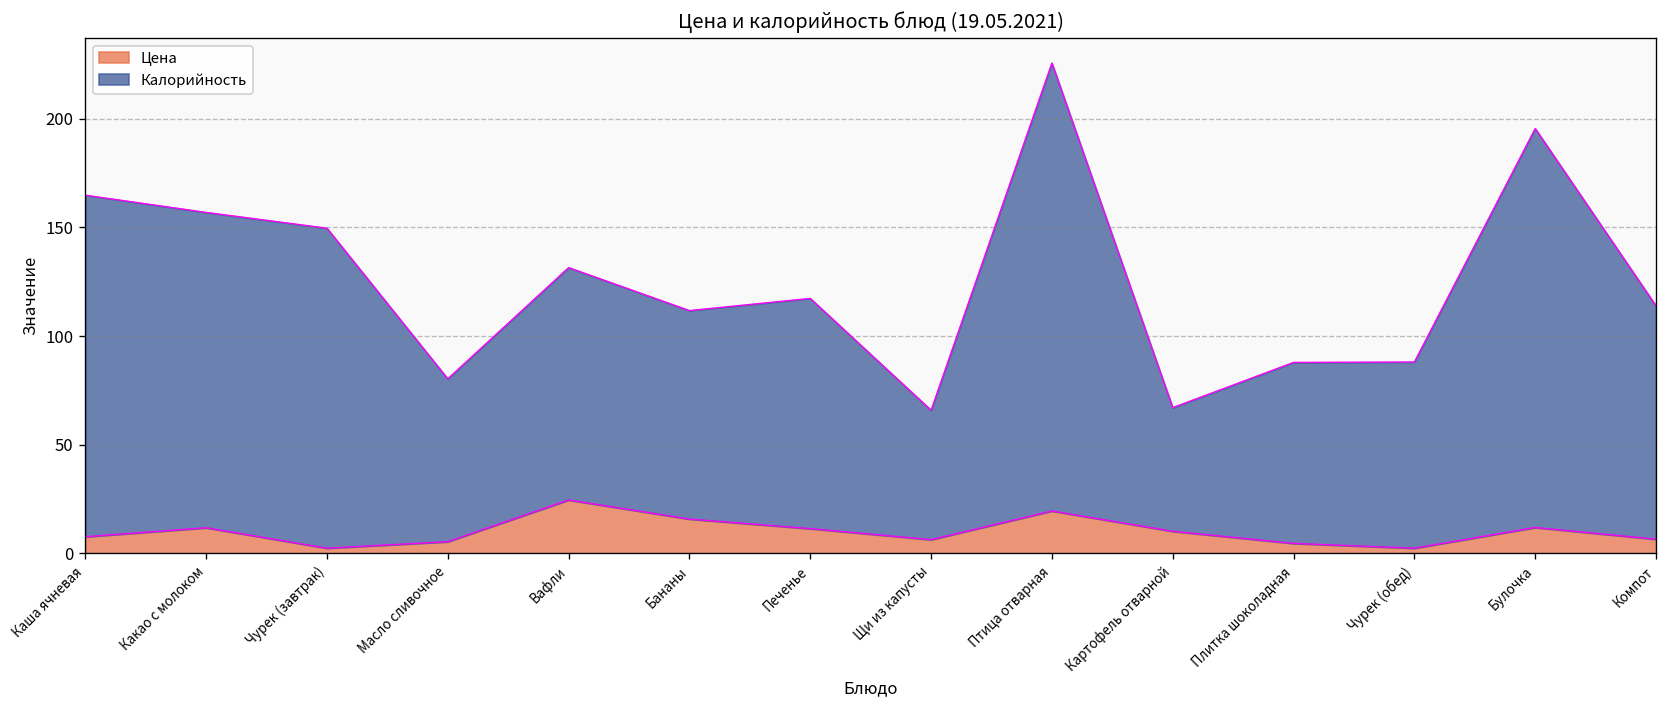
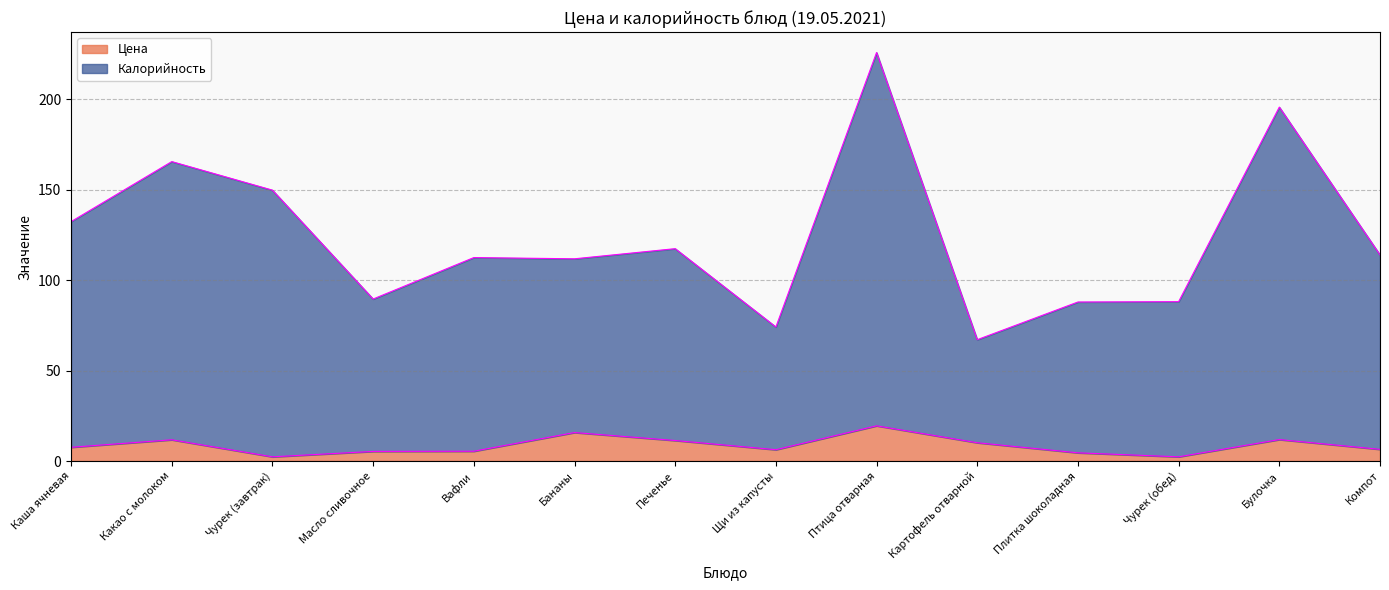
Калорийность, Каша ячневая: 157 -> 125
Калорийность, Какао с молоком: 145 -> 154
Калорийность, Масло сливочное: 75 -> 84
Цена, Вафли: 25 -> 5
Калорийность, Щи из капусты: 60 -> 68
